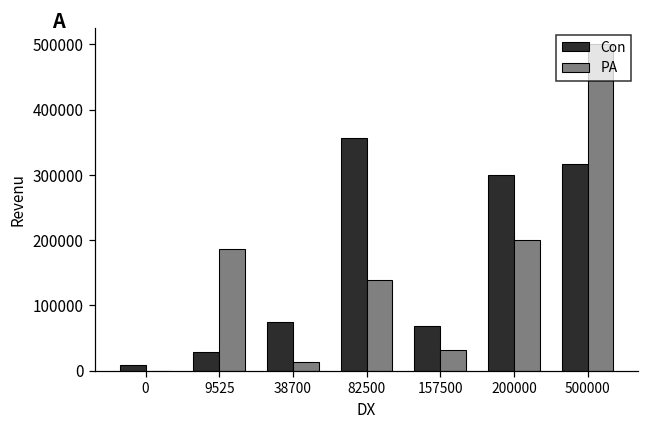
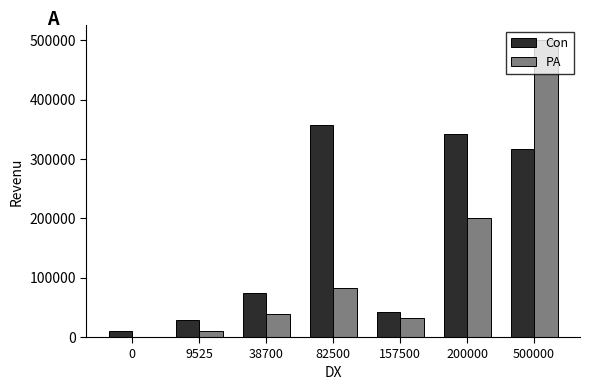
PA, 9525: 190000 -> 10000
PA, 38700: 10000 -> 40000
PA, 82500: 140000 -> 80000
Con, 157500: 70000 -> 40000
Con, 200000: 300000 -> 340000
